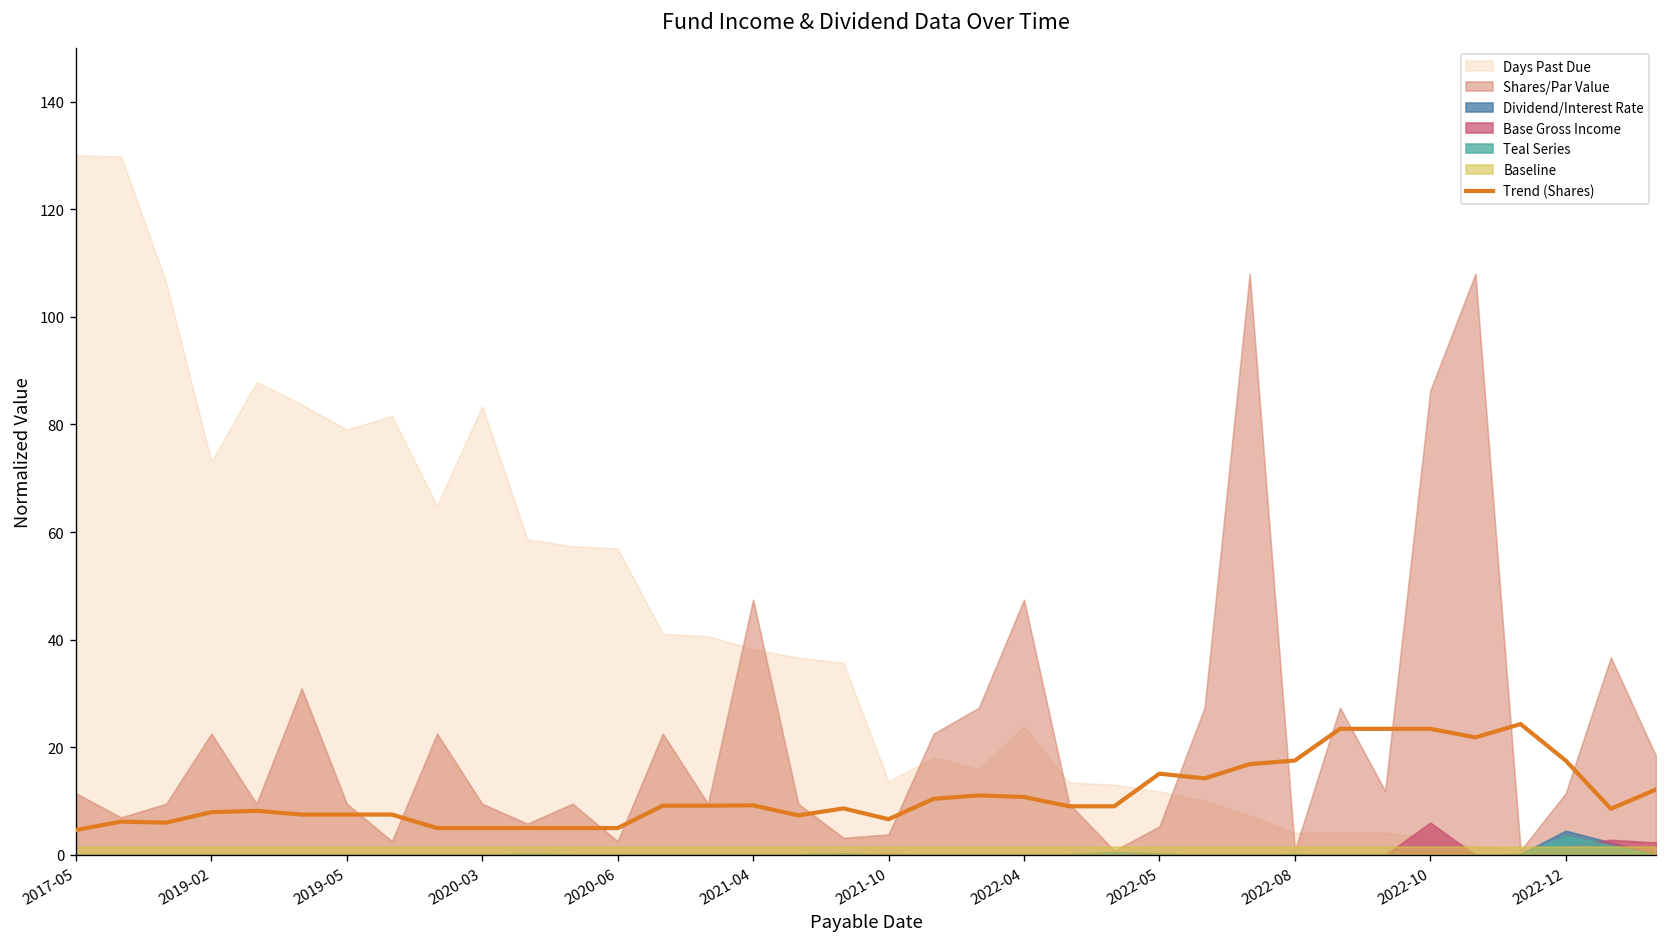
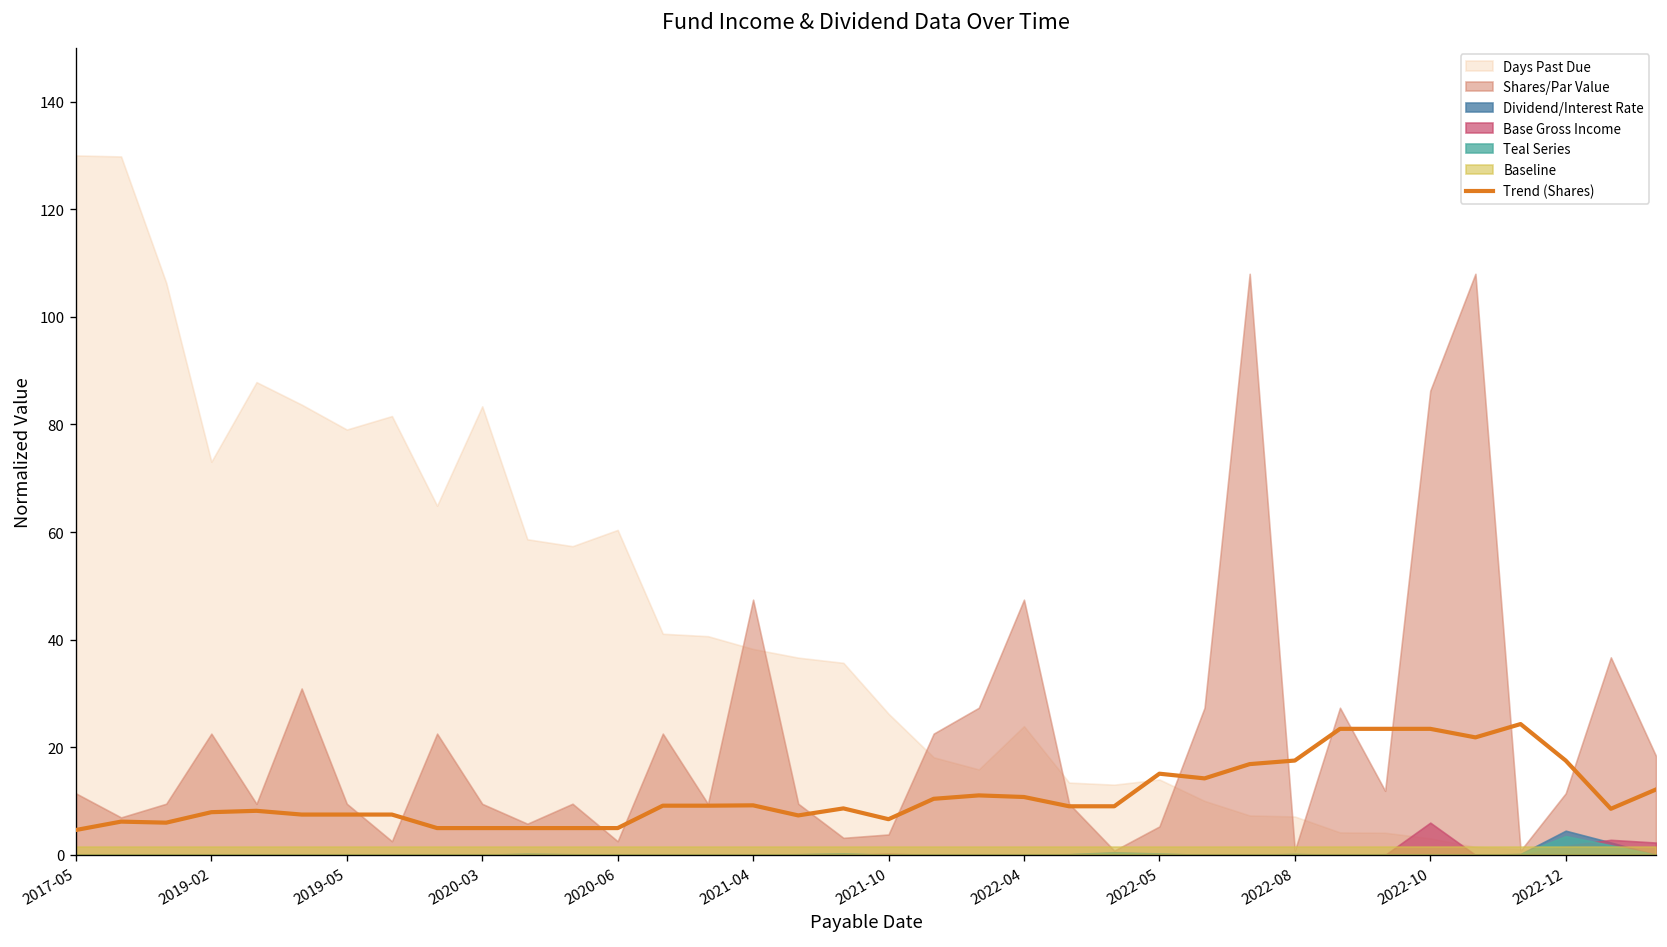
Days Past Due, 2020-06: 57 -> 60
Days Past Due, 2021-10: 14 -> 26
Days Past Due, 2022-05: 12 -> 14
Days Past Due, 2022-08: 4 -> 7
